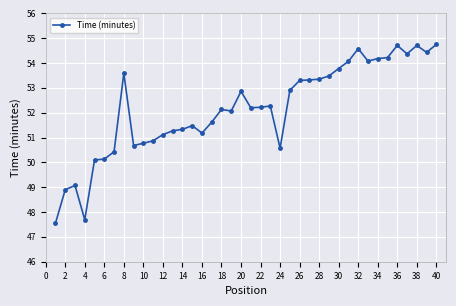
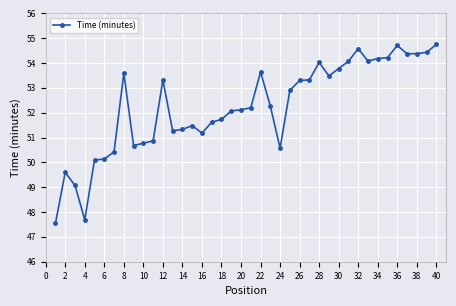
2: 48.9 -> 49.6
12: 51.1 -> 53.3
18: 52.1 -> 51.7
20: 52.9 -> 52.1
22: 52.2 -> 53.6
28: 53.4 -> 54.0
38: 54.7 -> 54.4
